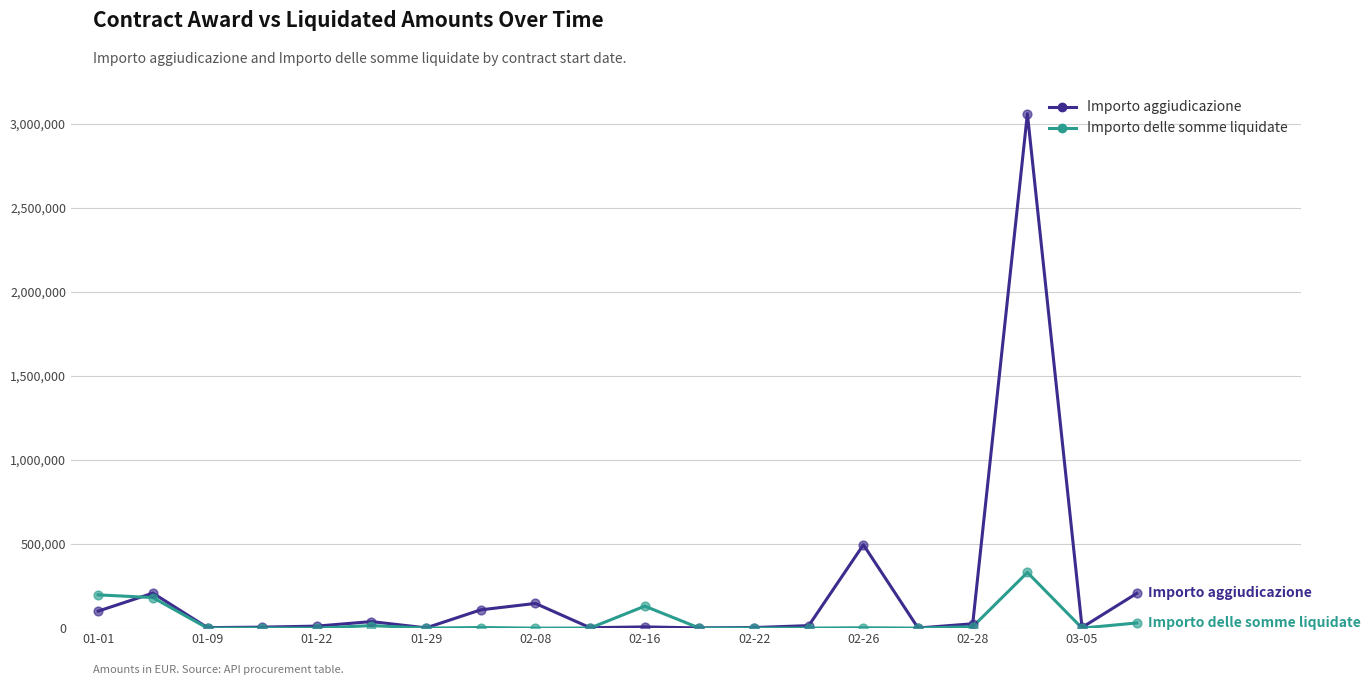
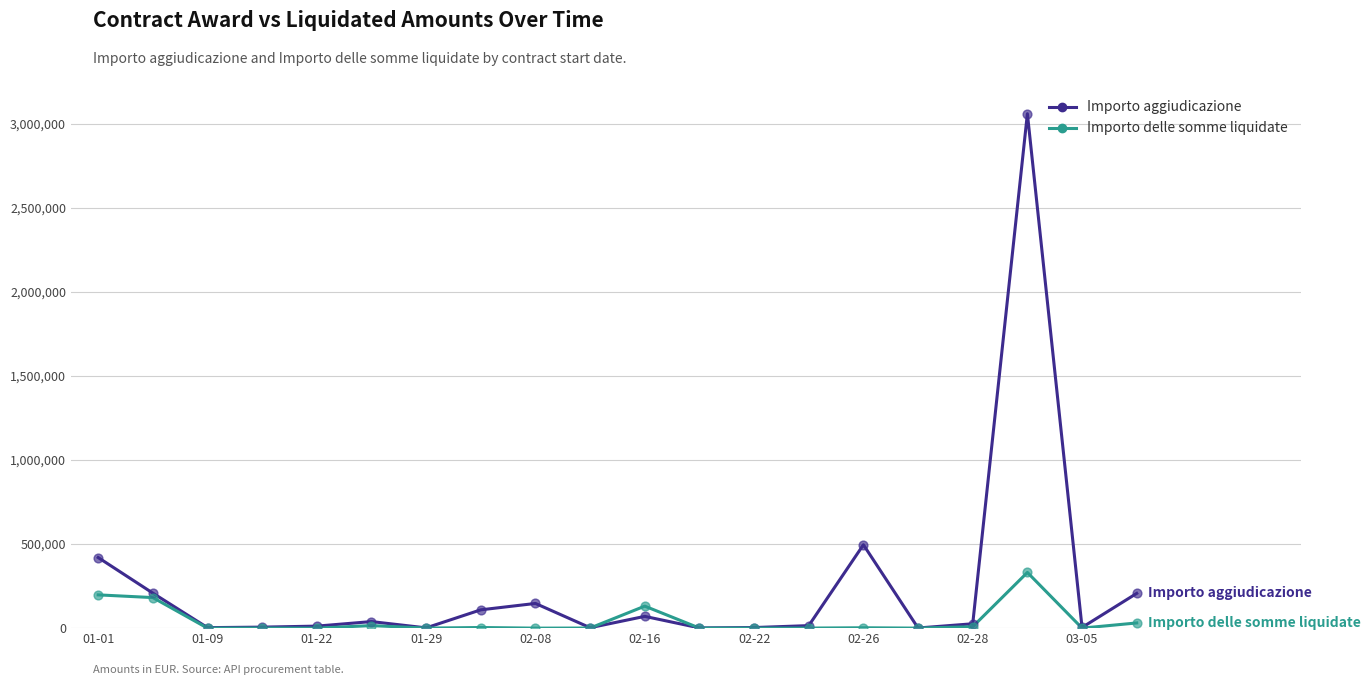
Importo aggiudicazione, 01-01: 100,000 -> 420,000
Importo aggiudicazione, 02-16: 10,000 -> 70,000
